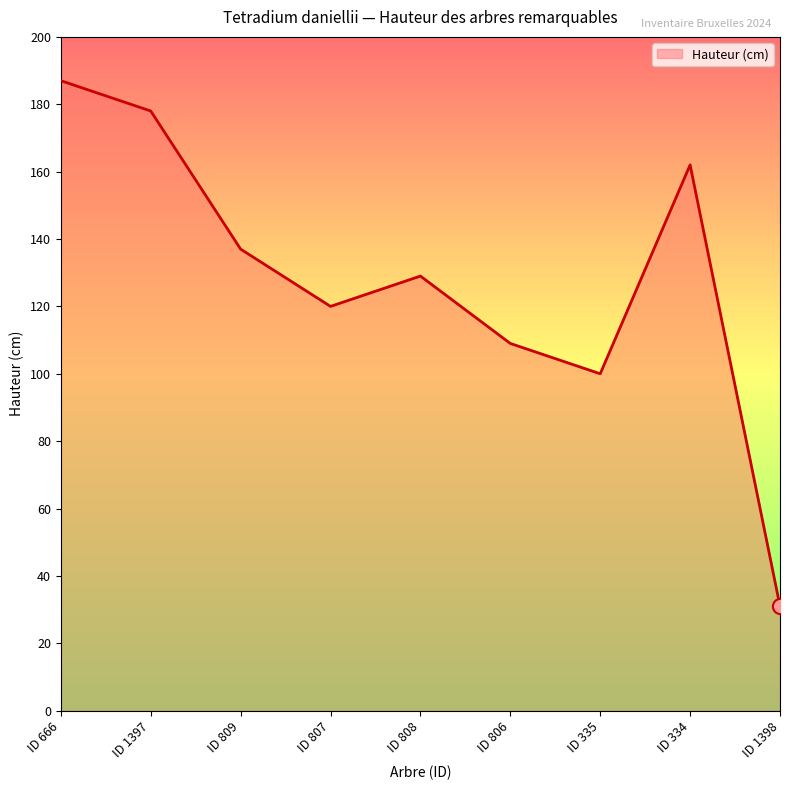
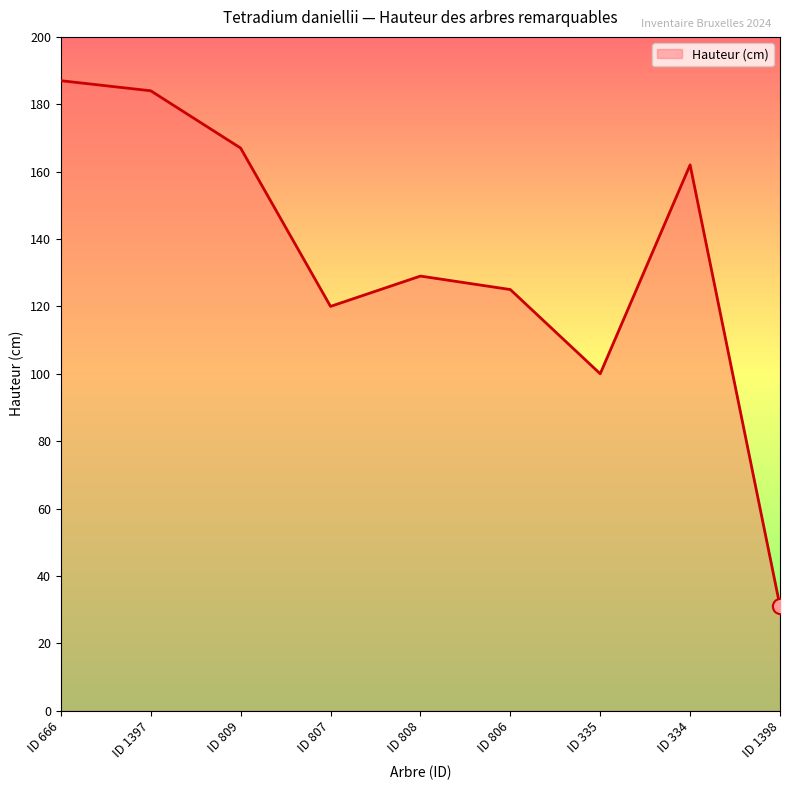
Hauteur (cm), ID 1397: 178 -> 184
Hauteur (cm), ID 809: 137 -> 167
Hauteur (cm), ID 806: 109 -> 125
